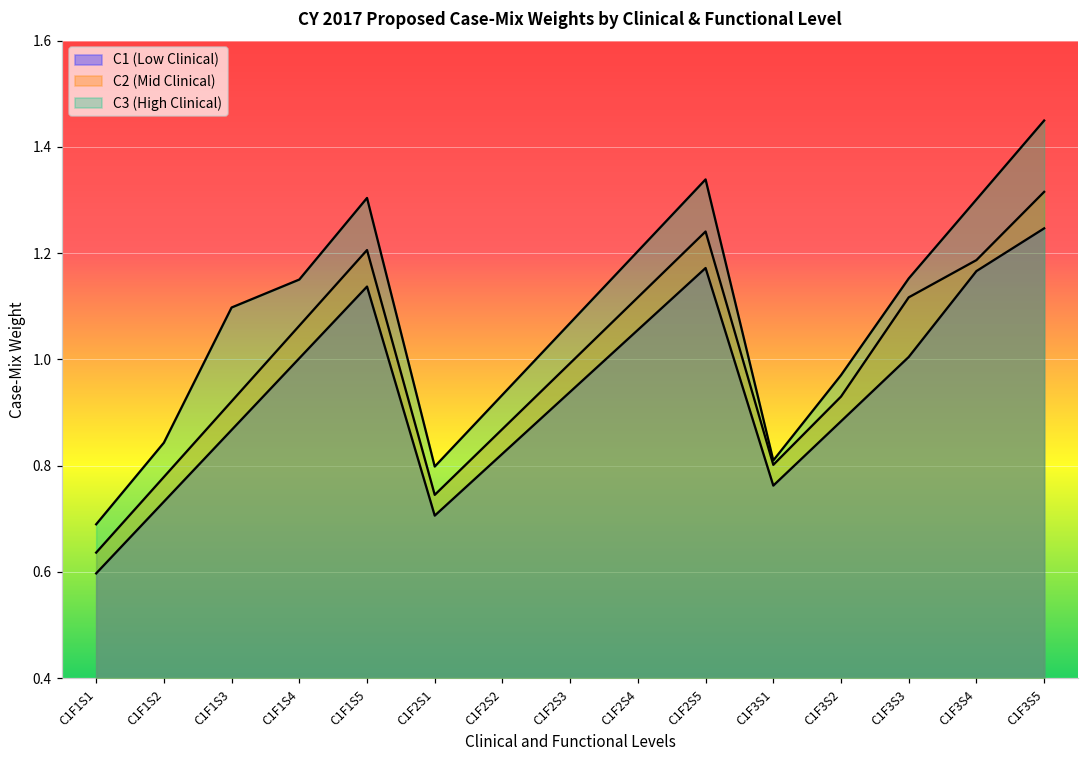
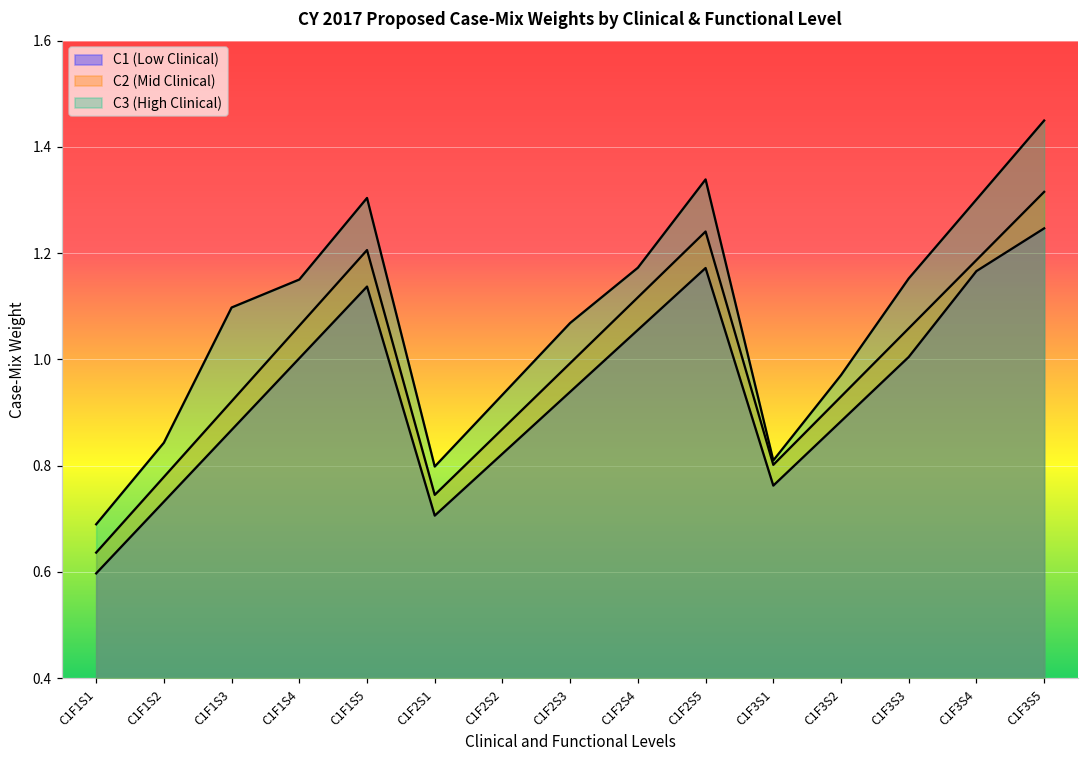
C3 (High Clinical), C1F2S4: 1.20 -> 1.17
C2 (Mid Clinical), C1F3S3: 1.12 -> 1.06
